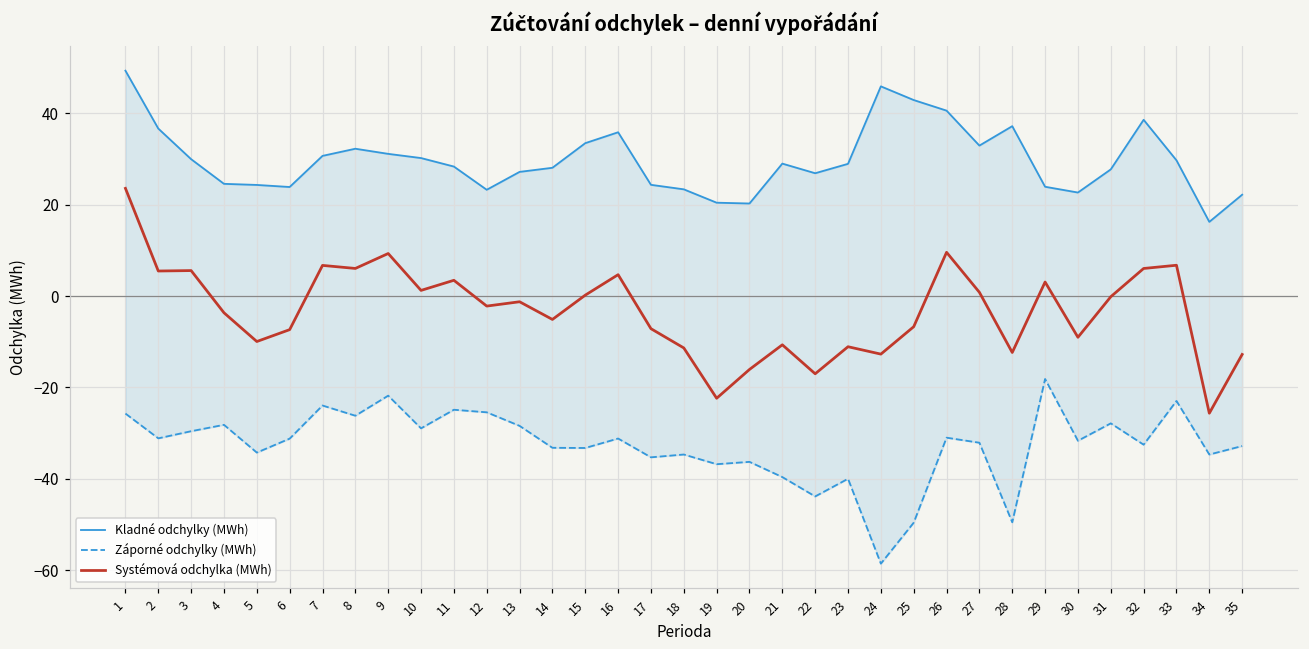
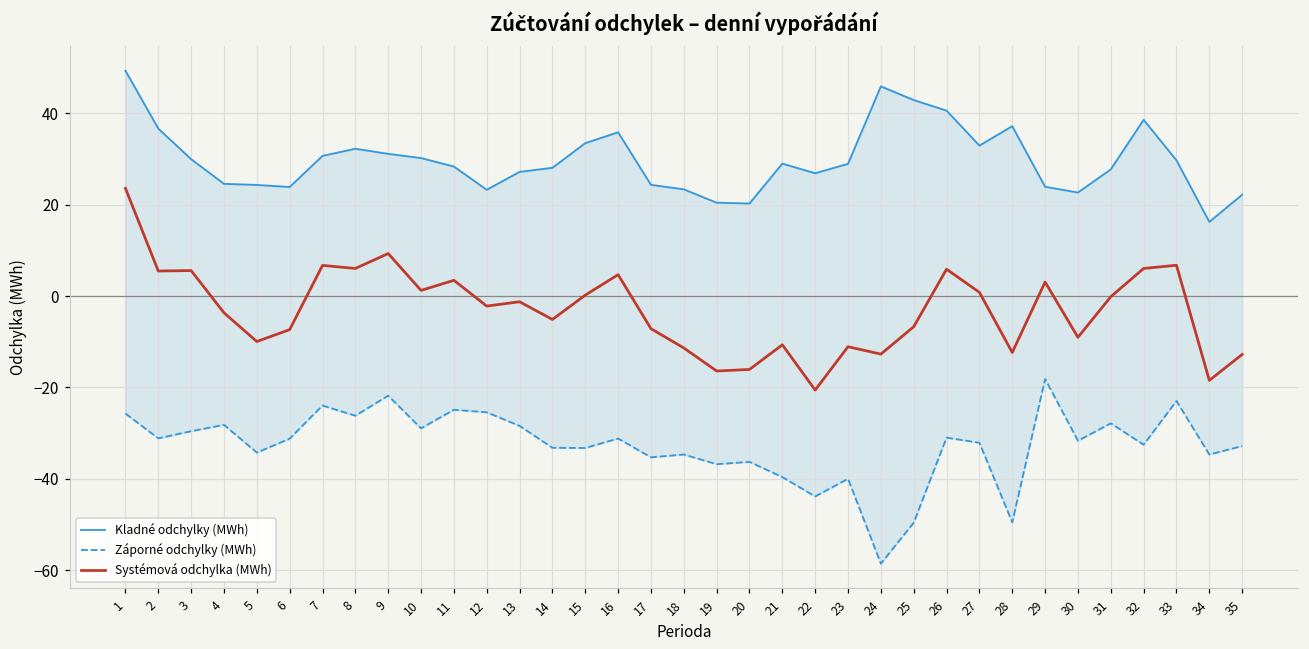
Systémová odchylka (MWh), 19: -22 -> -16
Systémová odchylka (MWh), 22: -17 -> -21
Systémová odchylka (MWh), 26: 10 -> 6
Systémová odchylka (MWh), 34: -26 -> -18
